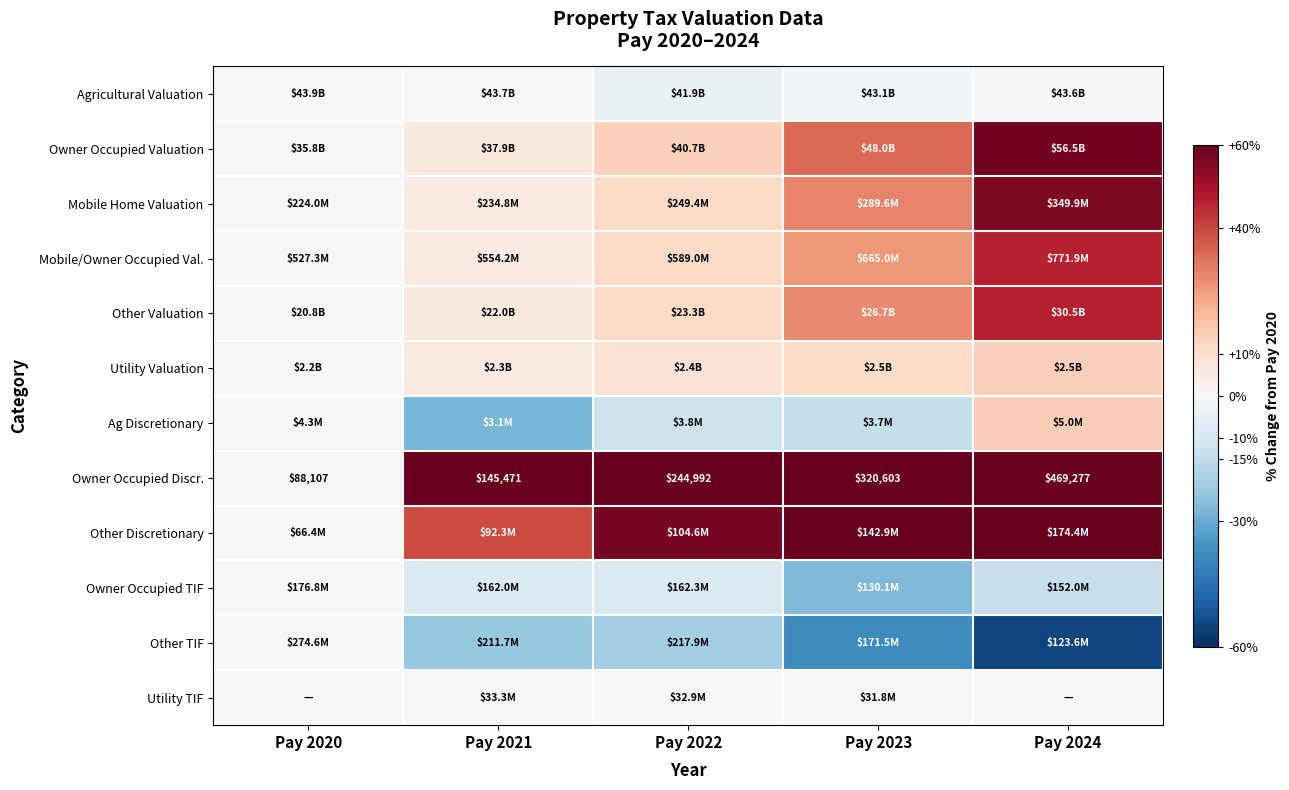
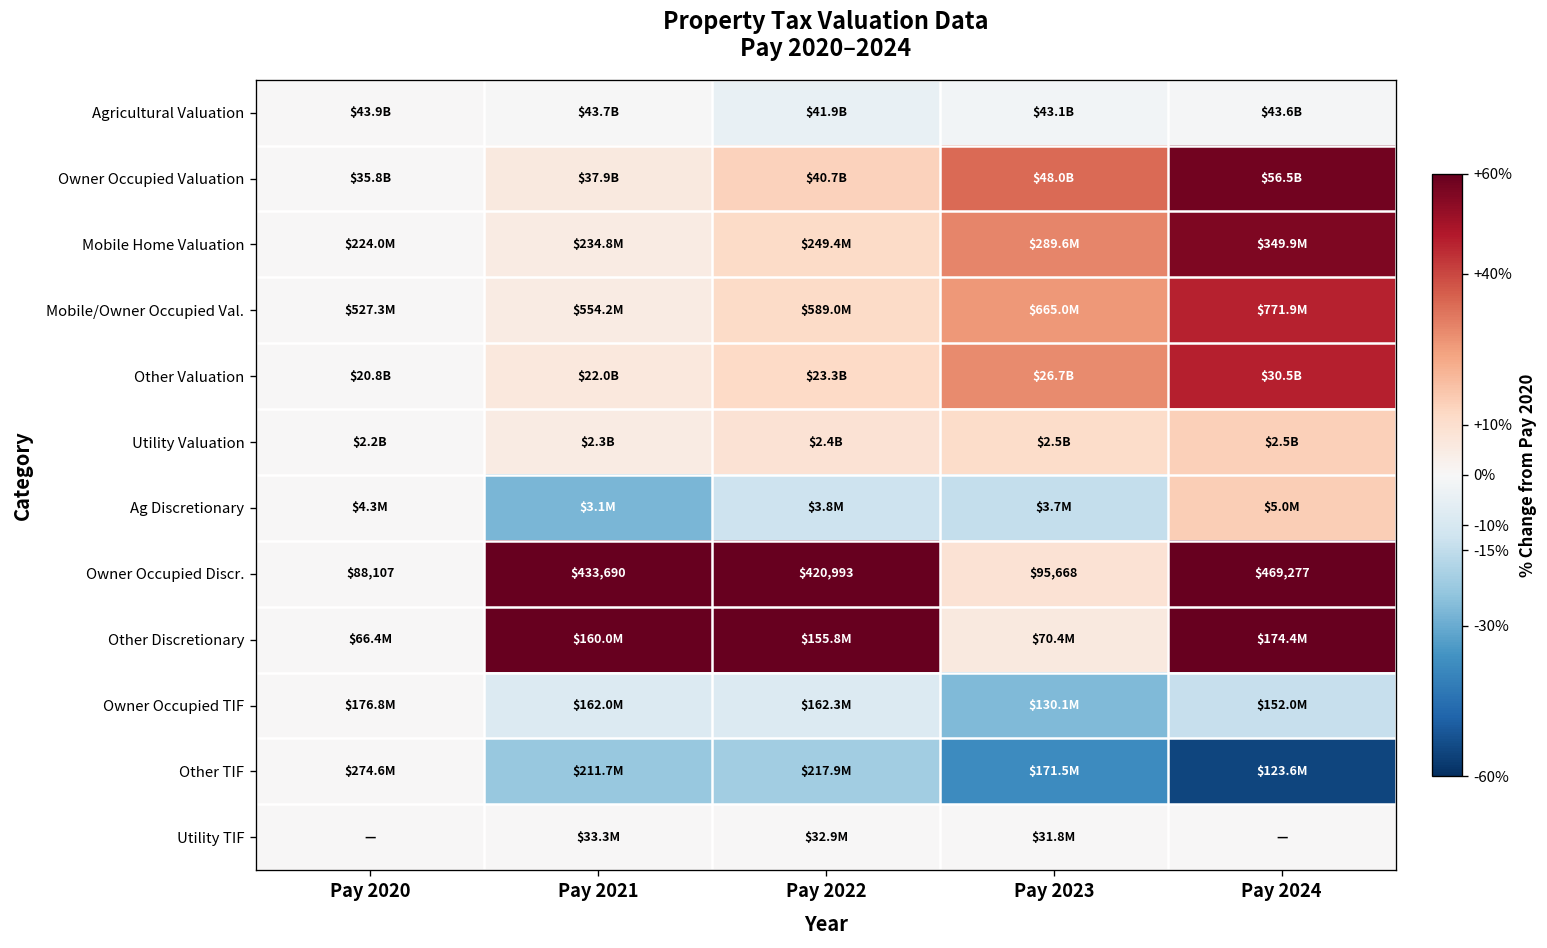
Owner Occupied Discr., Pay 2021: $145,471 -> $433,690
Owner Occupied Discr., Pay 2022: $244,992 -> $420,993
Owner Occupied Discr., Pay 2023: $320,603 -> $95,668
Other Discretionary, Pay 2021: $92.3M -> $160.0M
Other Discretionary, Pay 2022: $104.6M -> $155.8M
Other Discretionary, Pay 2023: $142.9M -> $70.4M
